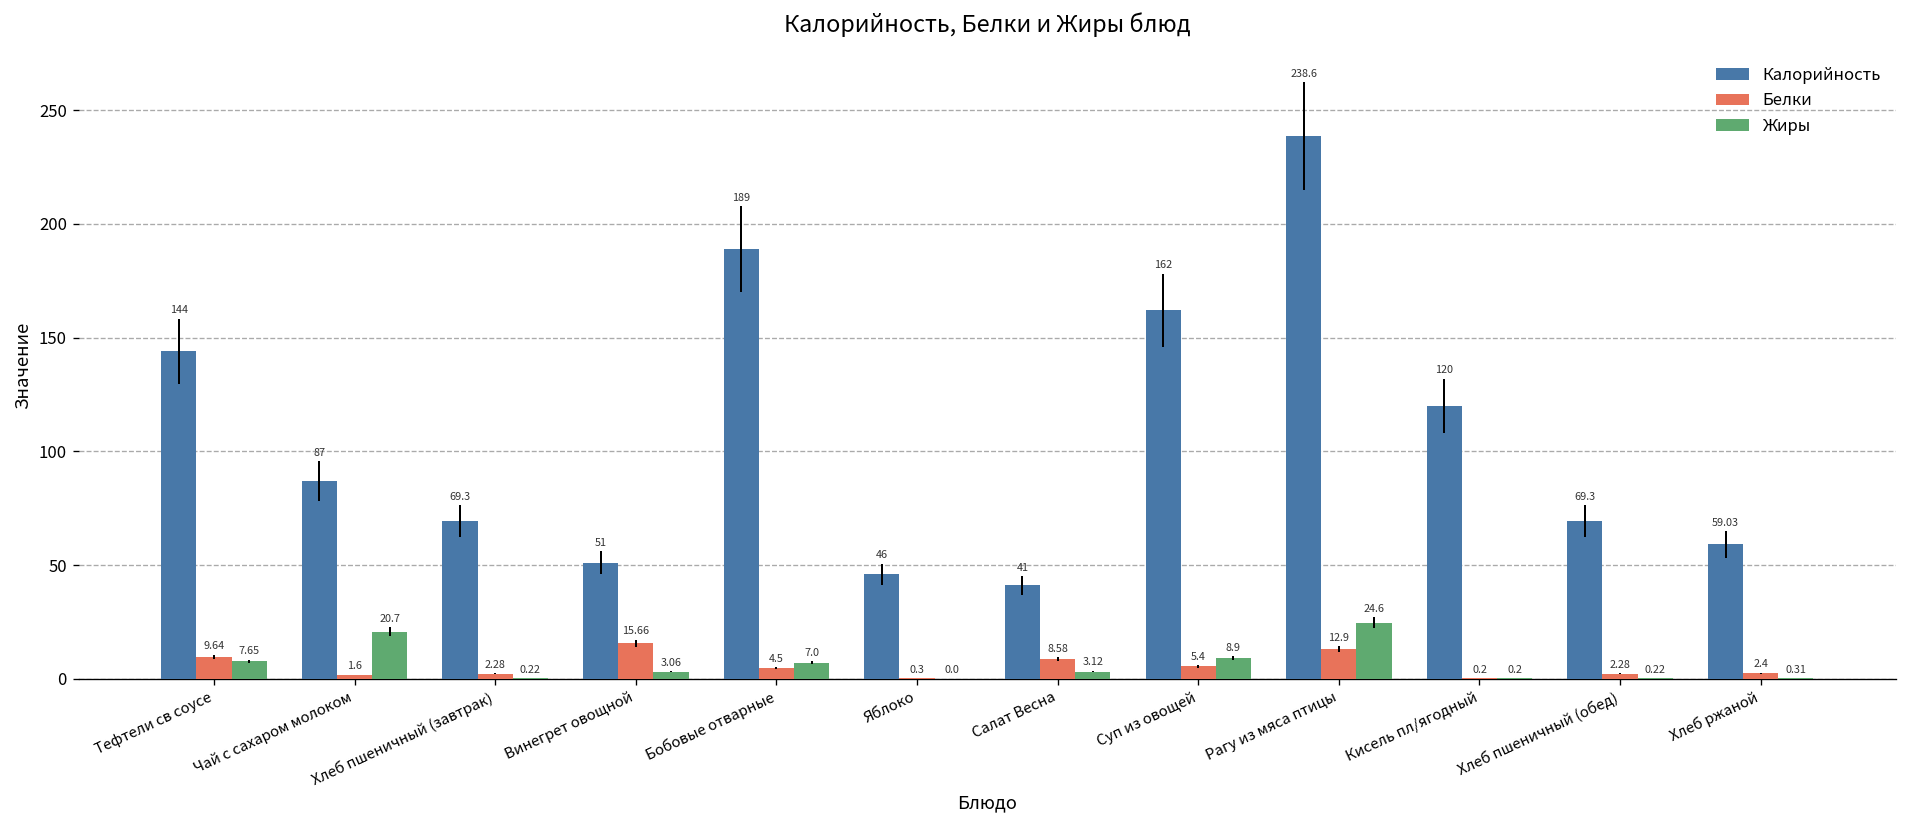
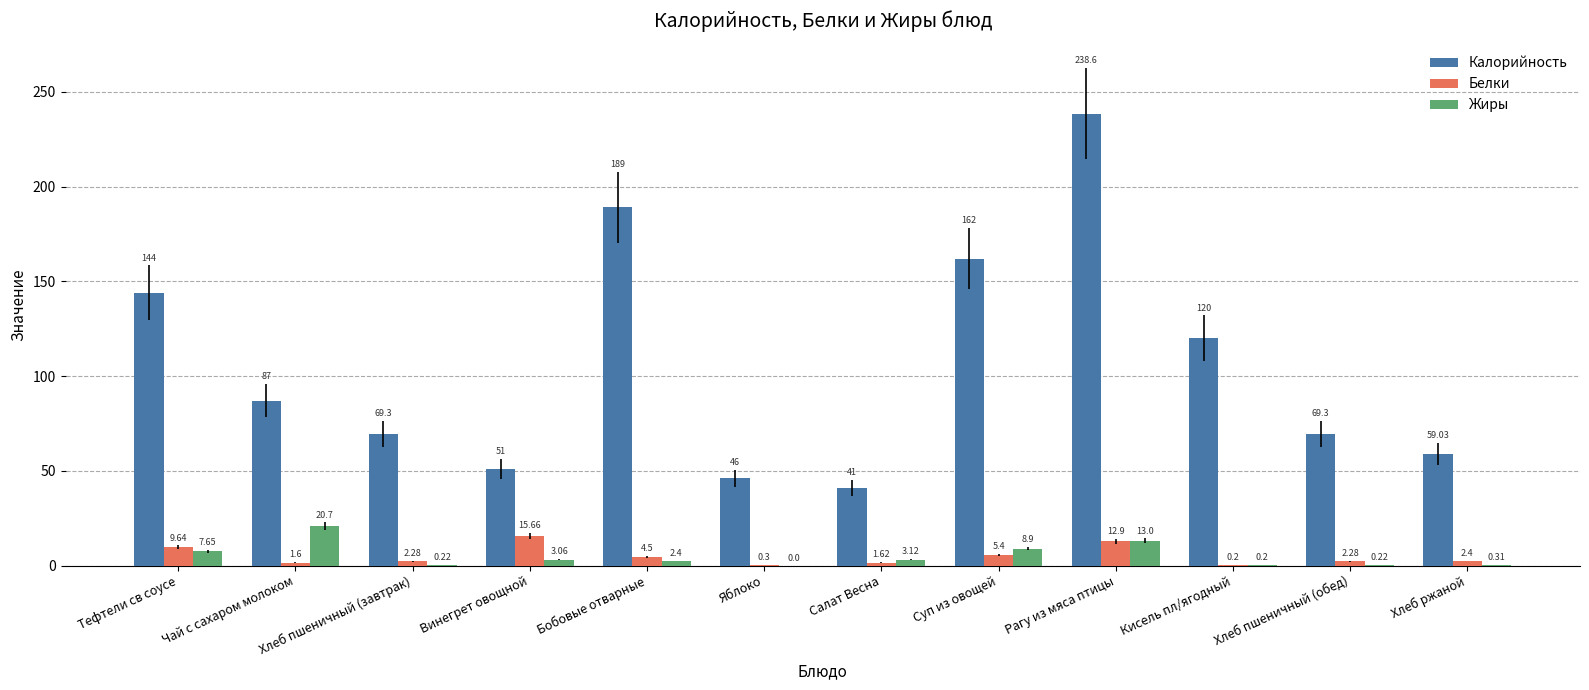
Жиры, Бобовые отварные: 7.0 -> 2.4
Белки, Салат Весна: 8.58 -> 1.62
Жиры, Рагу из мяса птицы: 24.6 -> 13.0
